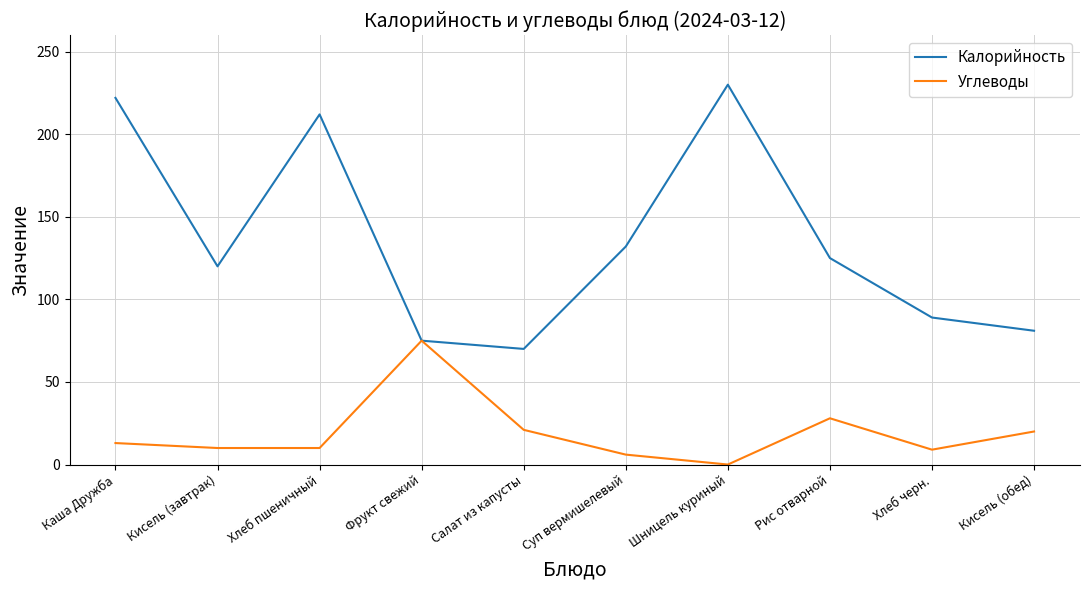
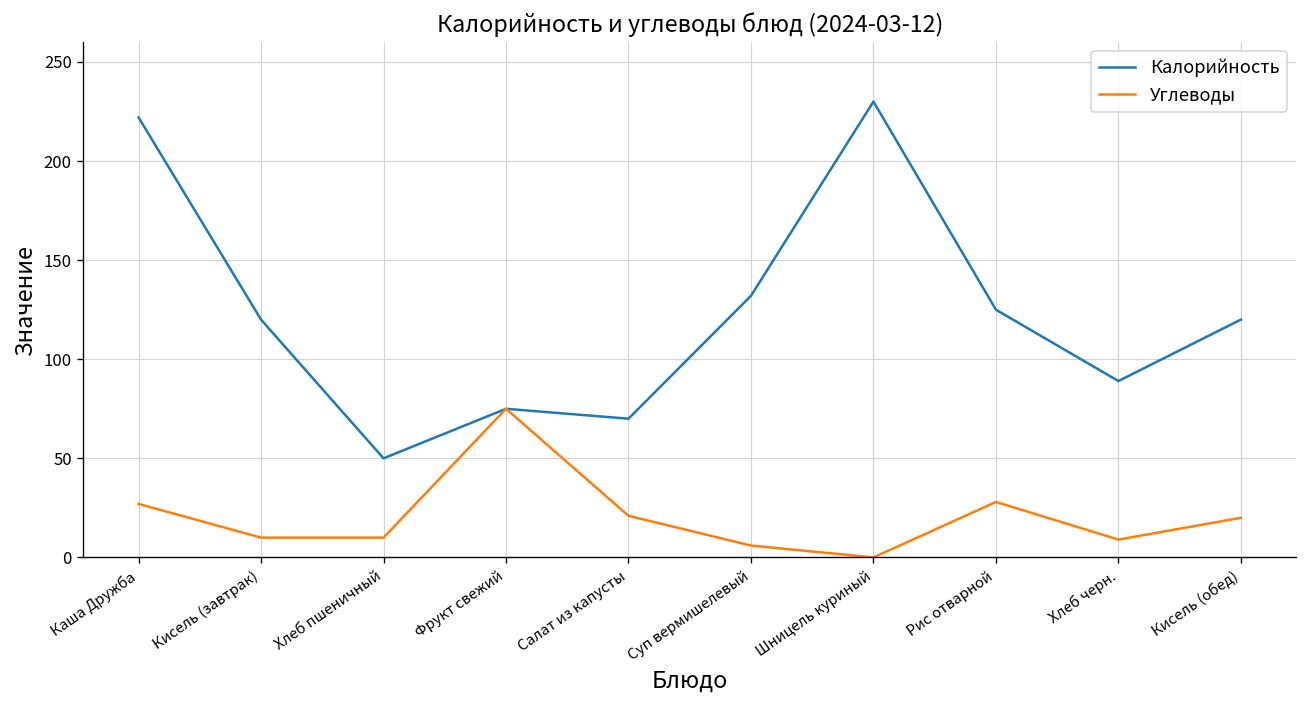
Углеводы, Каша Дружба: 13 -> 27
Калорийность, Хлеб пшеничный: 212 -> 50
Калорийность, Кисель (обед): 81 -> 120
